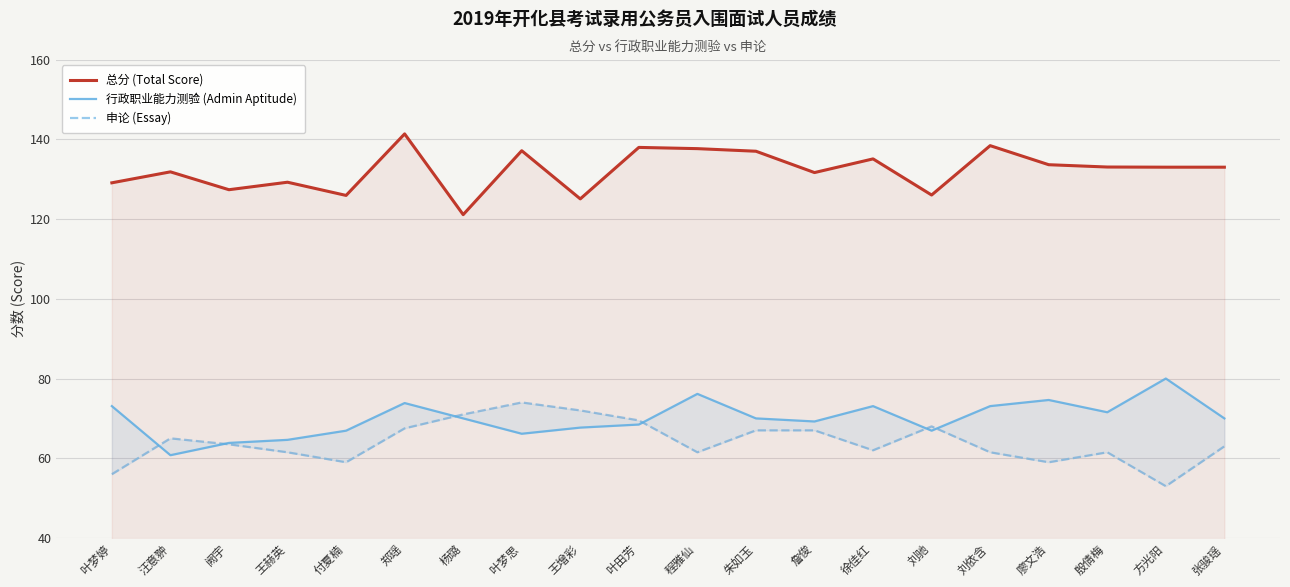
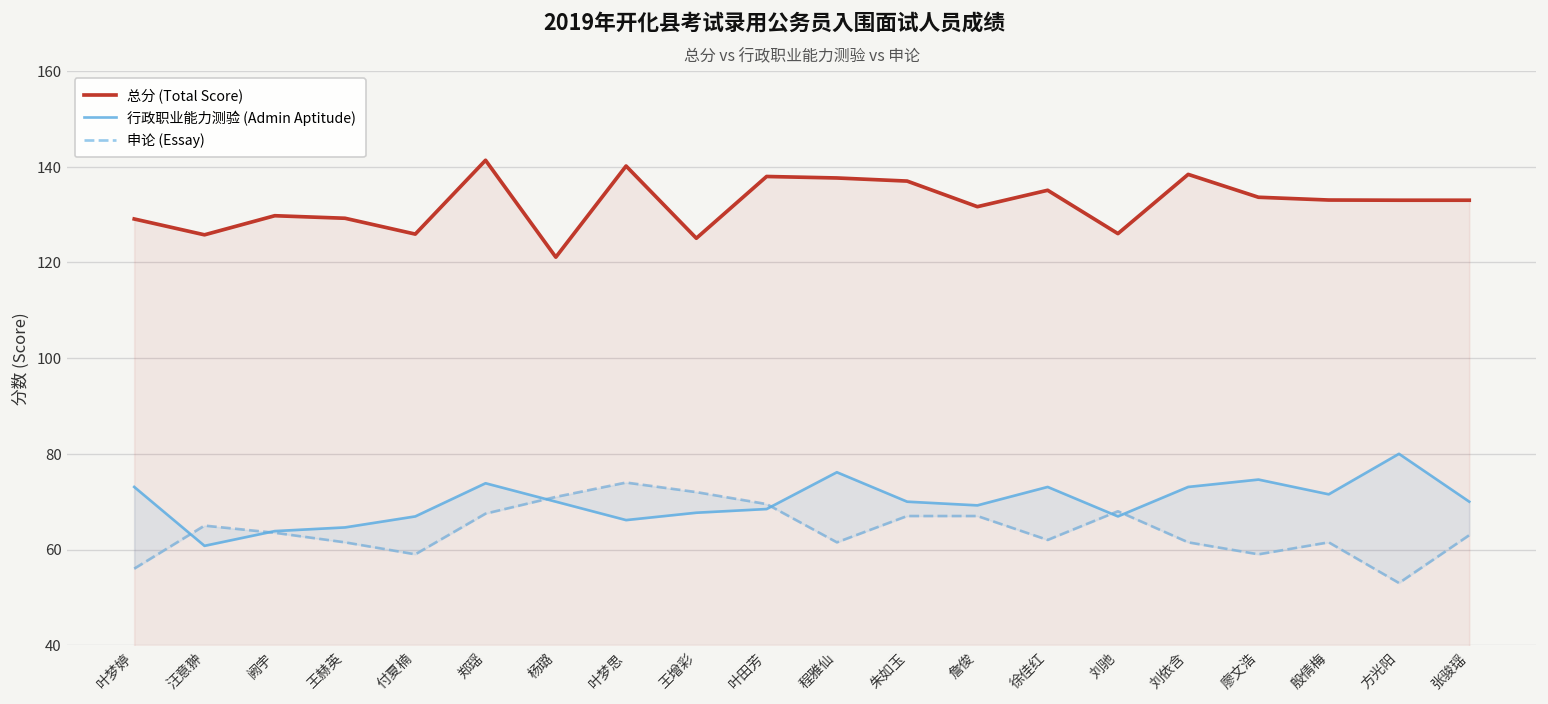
总分 (Total Score), 汪意翀: 132 -> 126
总分 (Total Score), 阙宇: 127 -> 130
总分 (Total Score), 叶梦思: 137 -> 140
